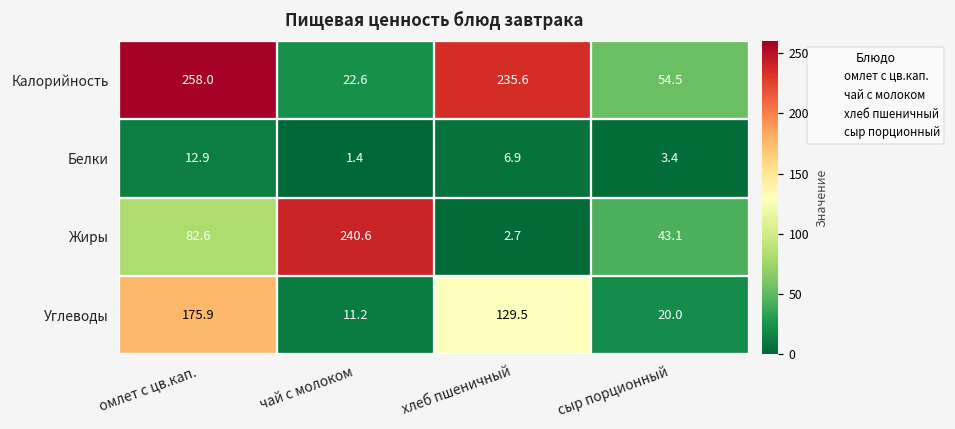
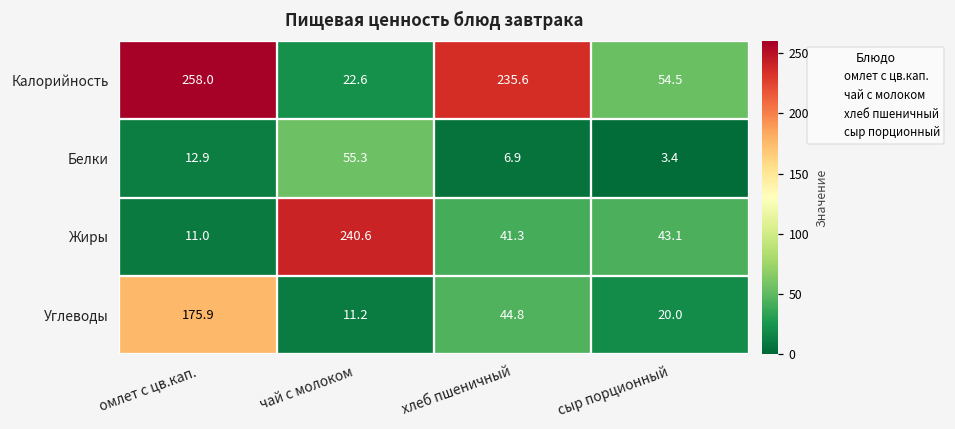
Белки, чай с молоком: 1.4 -> 55.3
Жиры, омлет с цв.кап.: 82.6 -> 11.0
Жиры, хлеб пшеничный: 2.7 -> 41.3
Углеводы, хлеб пшеничный: 129.5 -> 44.8
